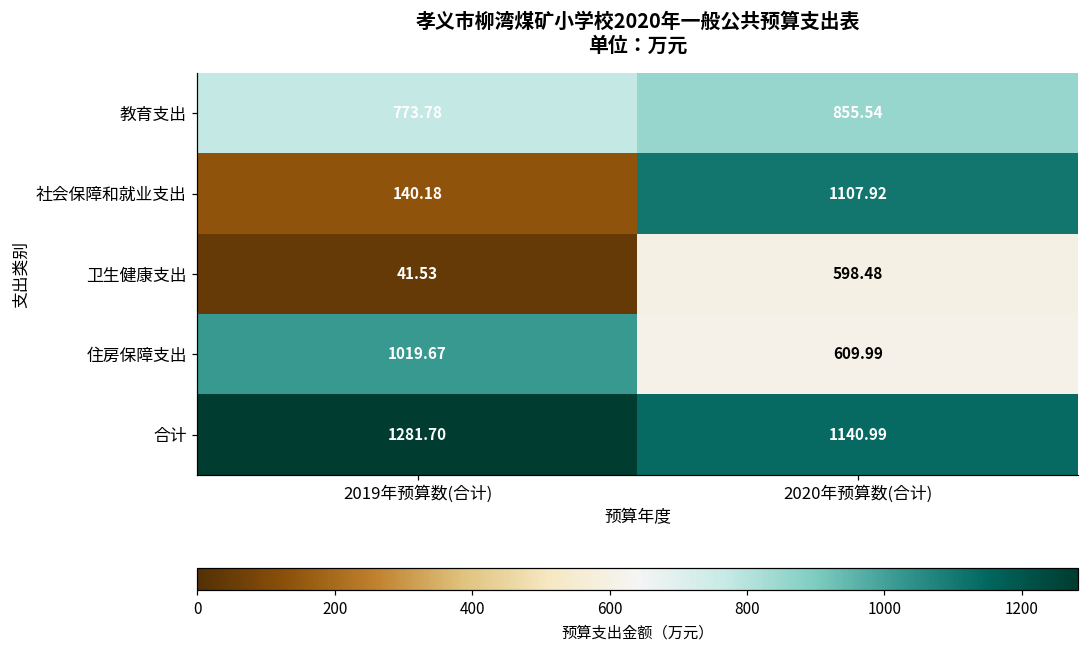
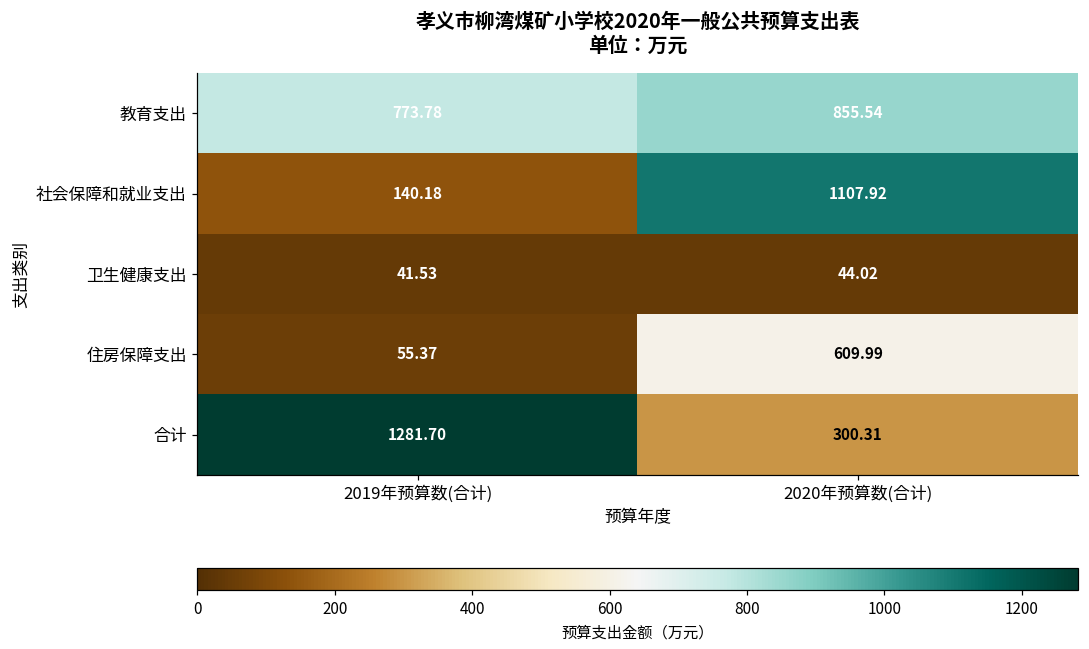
卫生健康支出, 2020年预算数(合计): 598.48 -> 44.02
住房保障支出, 2019年预算数(合计): 1019.67 -> 55.37
合计, 2020年预算数(合计): 1140.99 -> 300.31
